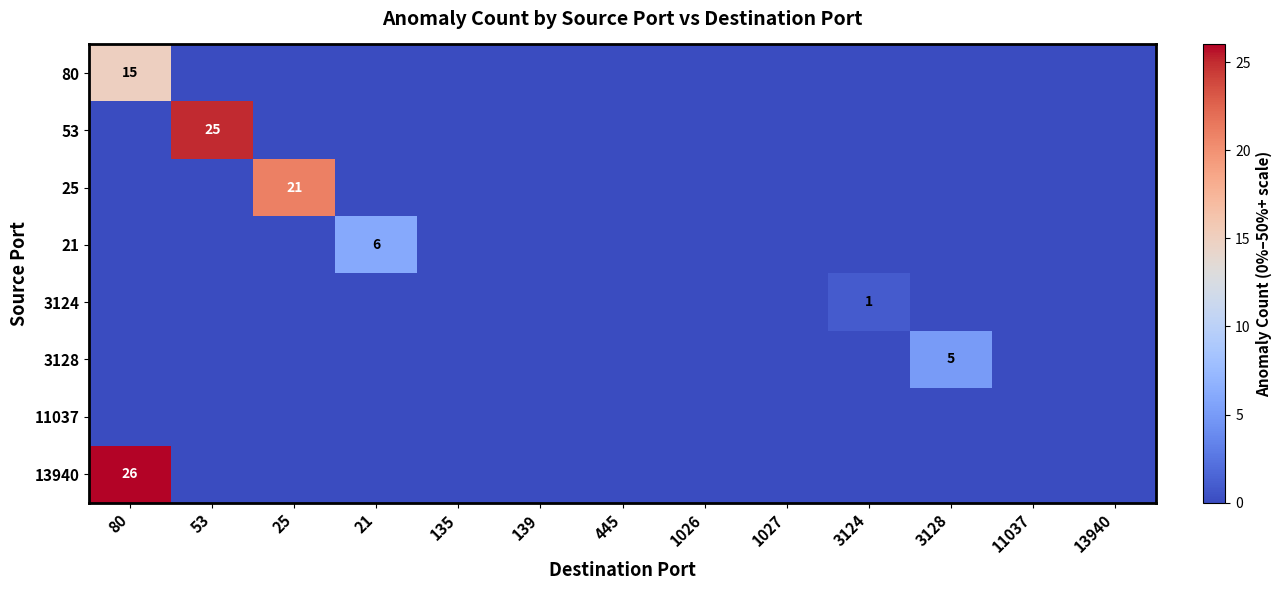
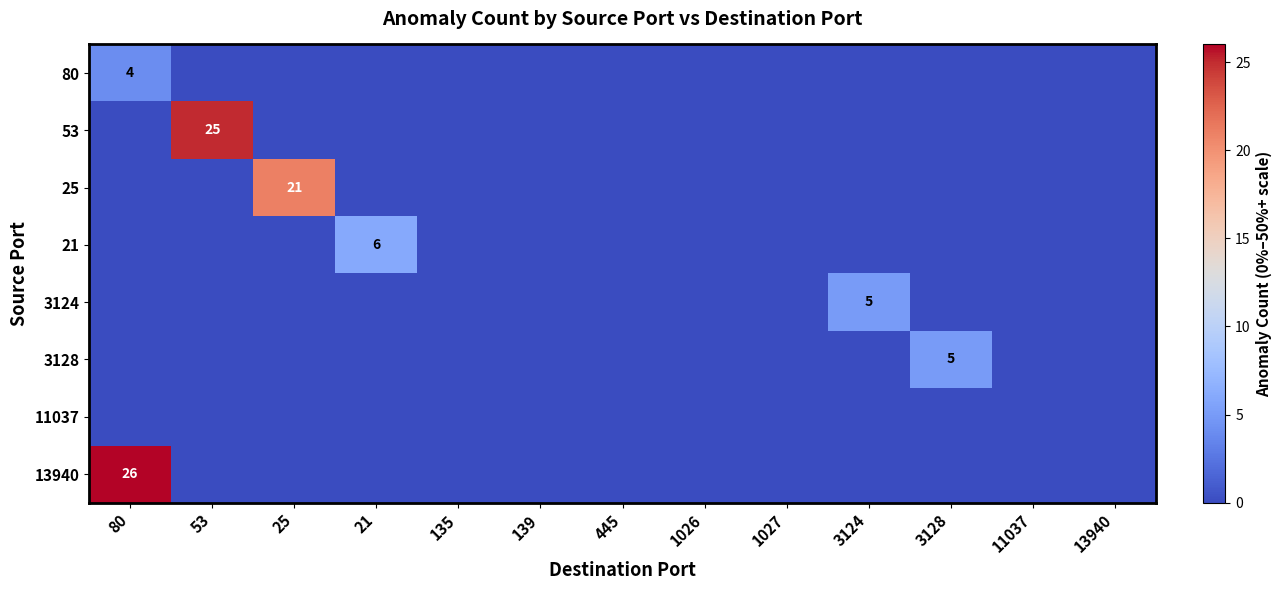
80, 80: 15 -> 4
3124, 3124: 1 -> 5
